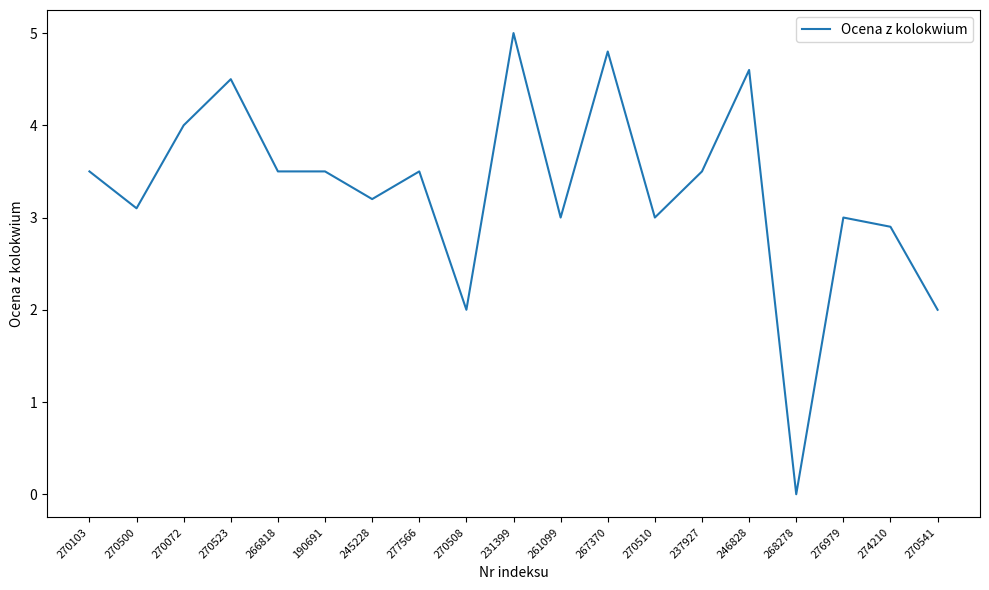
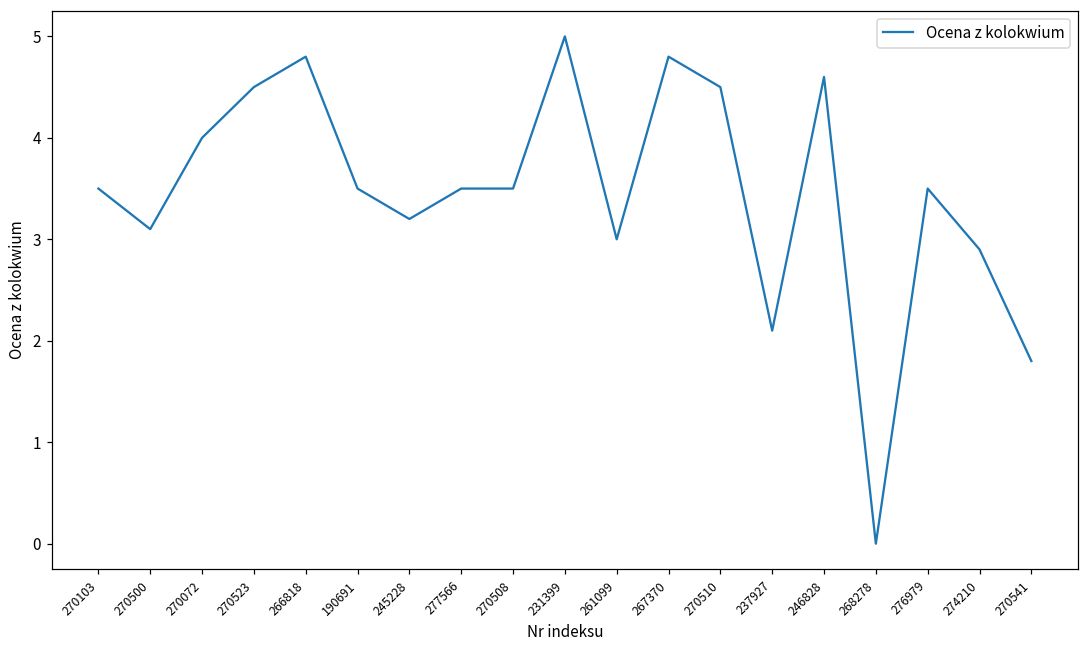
266818: 3.5 -> 4.8
270508: 2.0 -> 3.5
270510: 3.0 -> 4.5
237927: 3.5 -> 2.1
276979: 3.0 -> 3.5
270541: 2.0 -> 1.8
